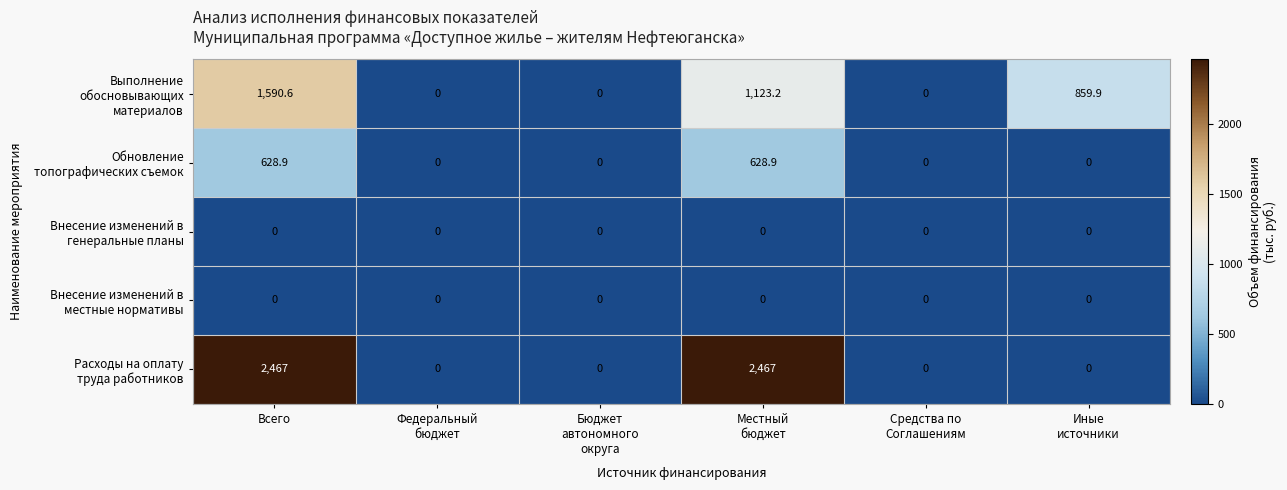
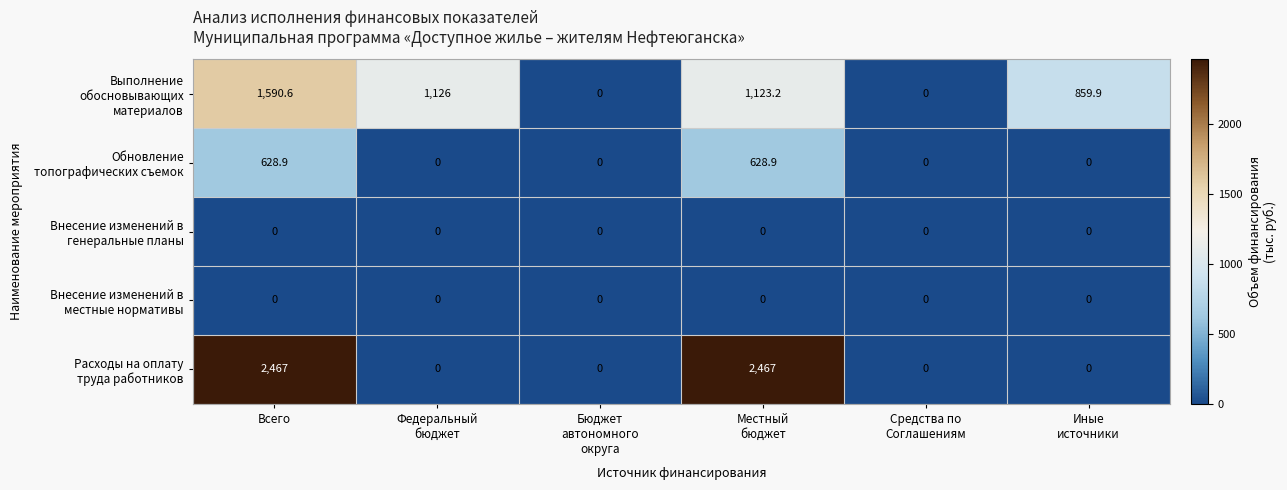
Выполнение обосновывающих материалов, Федеральный бюджет: 0 -> 1,126
